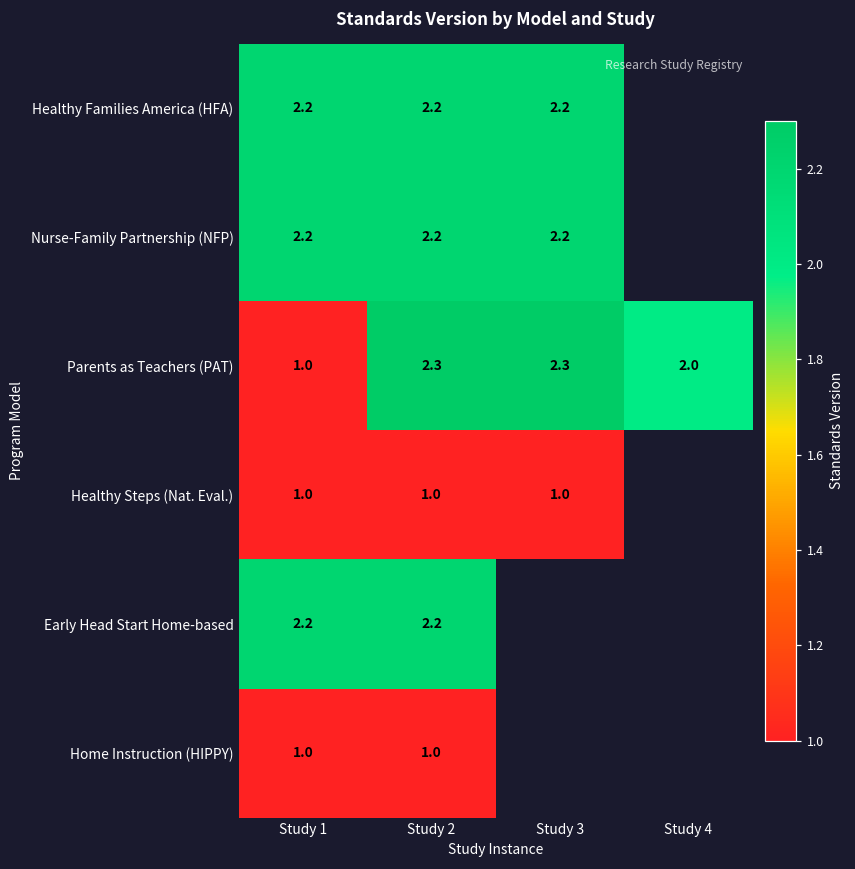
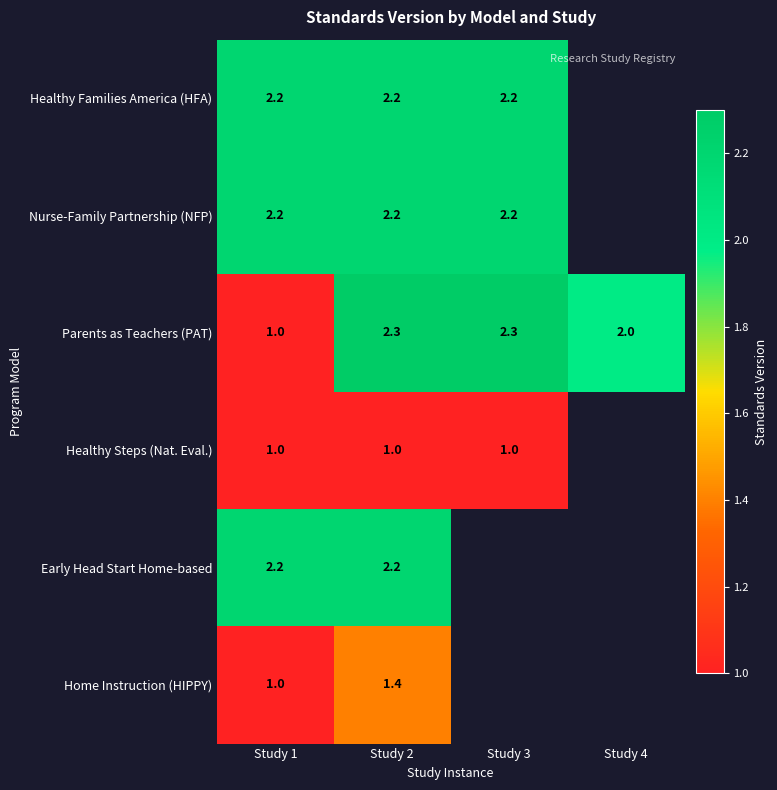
Home Instruction (HIPPY), Study 2: 1.0 -> 1.4
